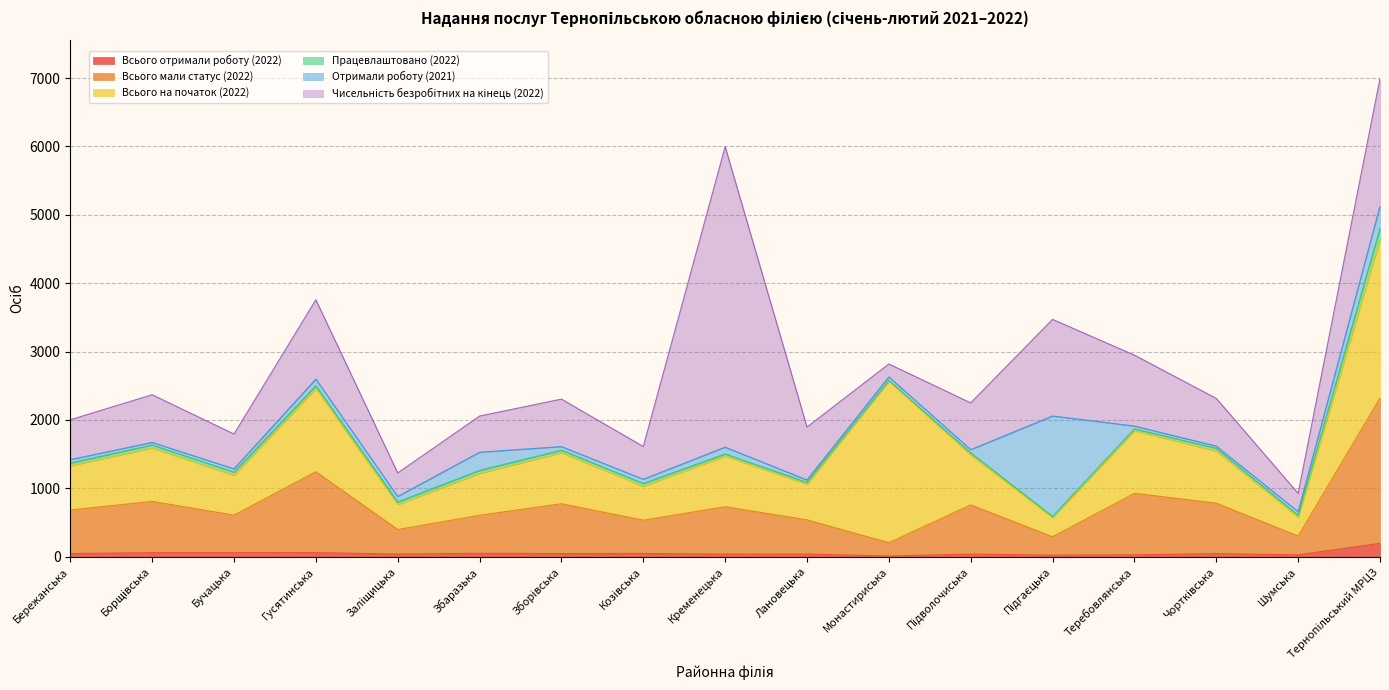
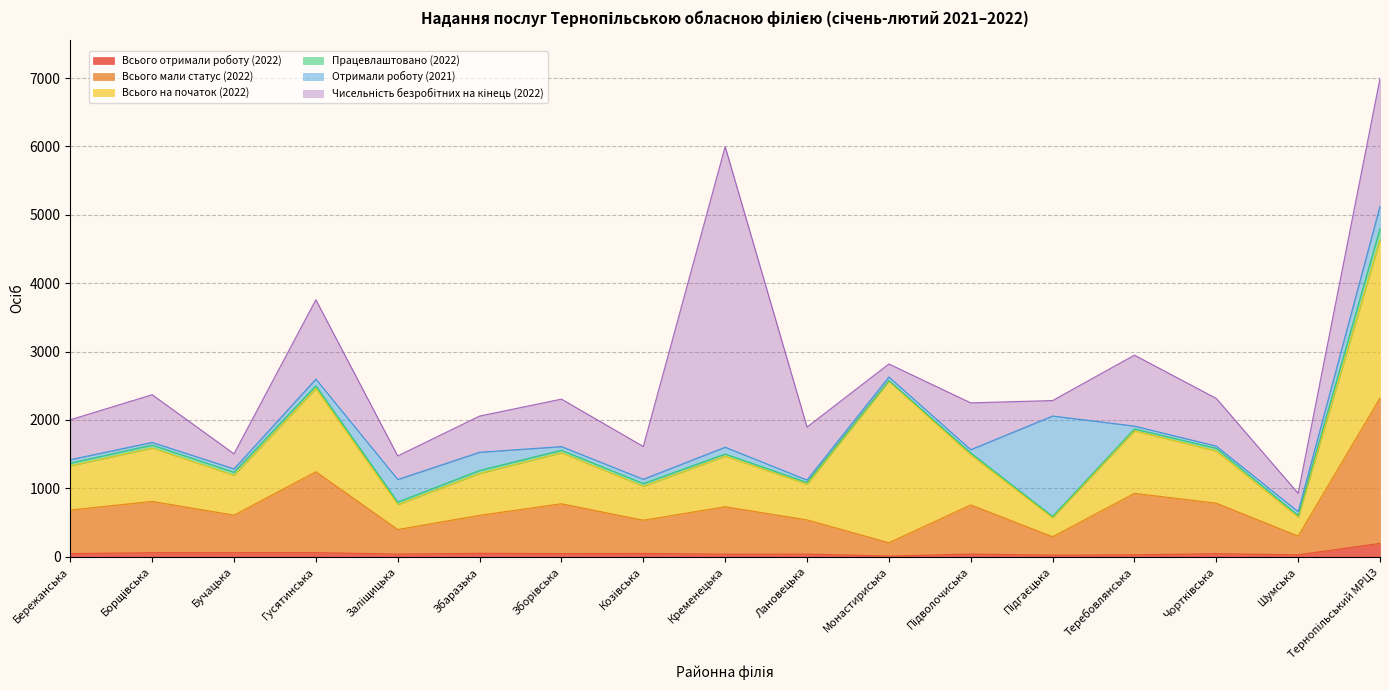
Чисельність безробітних на кінець (2022), Бучацька: 500 -> 200
Отримали роботу (2021), Заліщицька: 100 -> 300
Чисельність безробітних на кінець (2022), Підгаєцька: 1400 -> 200
